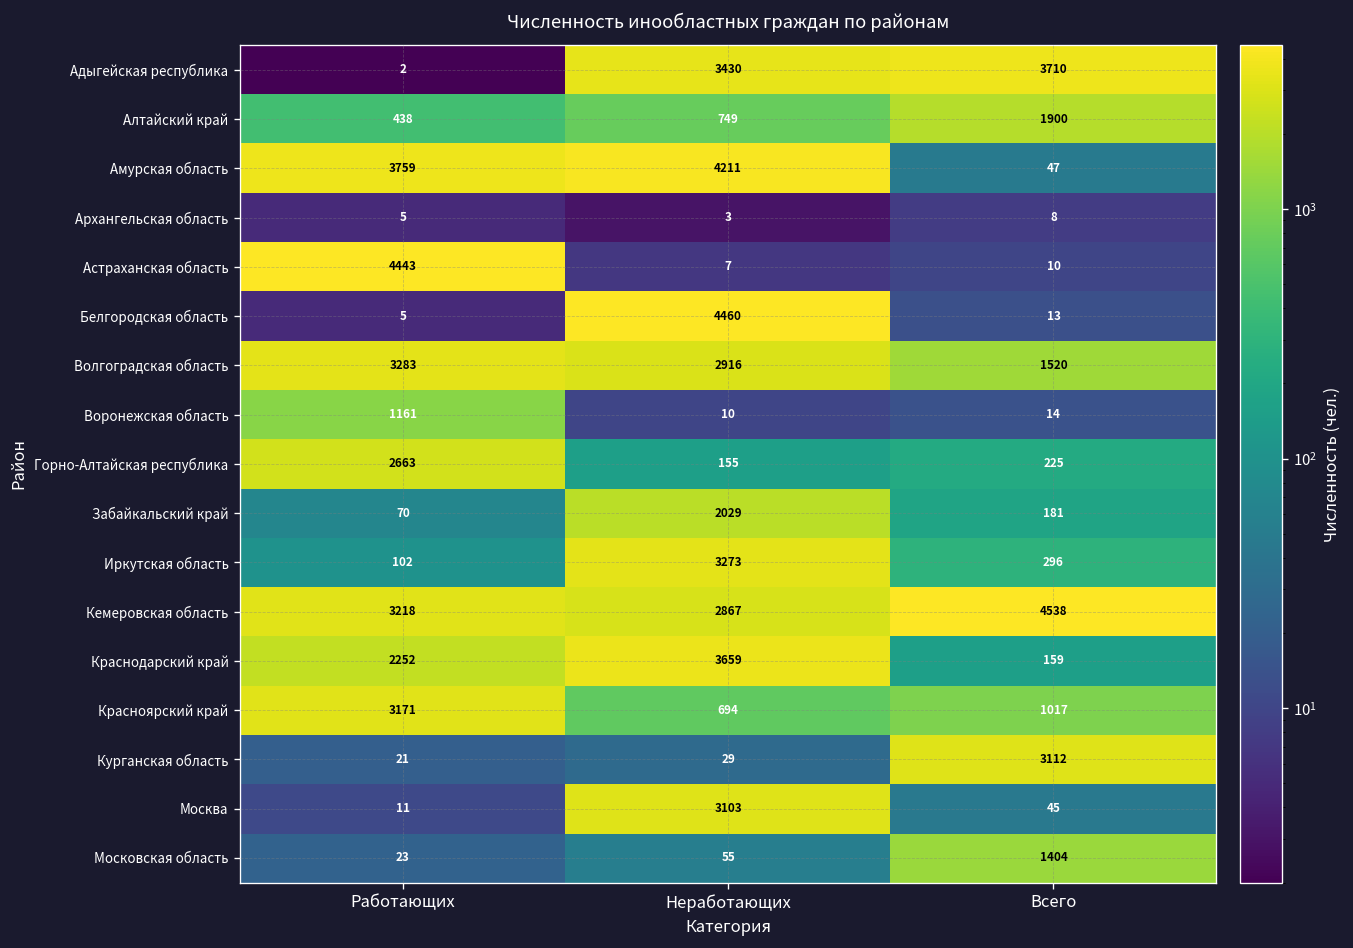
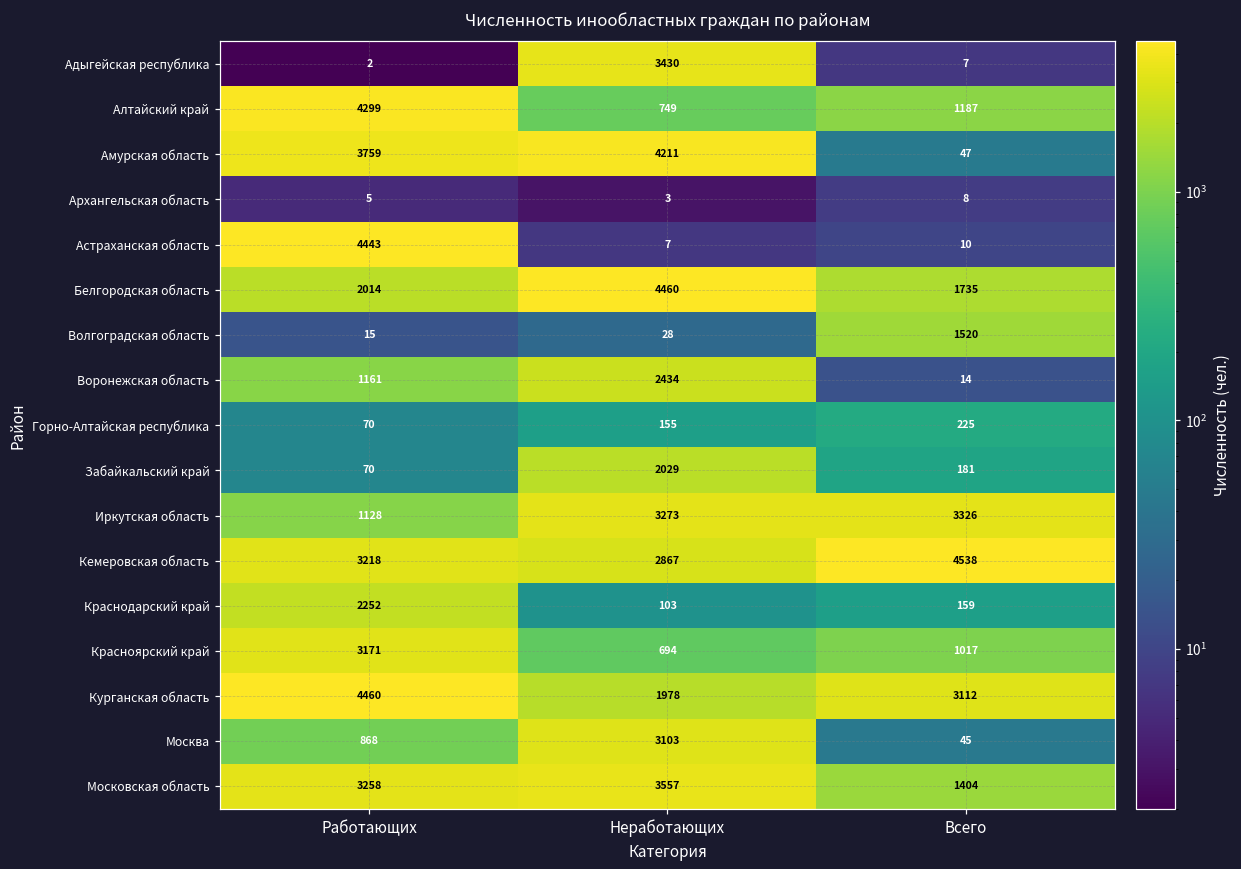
Адыгейская республика, Всего: 3710 -> 7
Алтайский край, Работающих: 438 -> 4299
Алтайский край, Всего: 1900 -> 1187
Белгородская область, Работающих: 5 -> 2014
Белгородская область, Всего: 13 -> 1735
Волгоградская область, Работающих: 3283 -> 15
Волгоградская область, Неработающих: 2916 -> 28
Воронежская область, Неработающих: 10 -> 2434
Горно-Алтайская республика, Работающих: 2663 -> 70
Иркутская область, Работающих: 102 -> 1128
Иркутская область, Всего: 296 -> 3326
Краснодарский край, Неработающих: 3659 -> 103
Курганская область, Работающих: 21 -> 4460
Курганская область, Неработающих: 29 -> 1978
Москва, Работающих: 11 -> 868
Московская область, Работающих: 23 -> 3258
Московская область, Неработающих: 55 -> 3557
